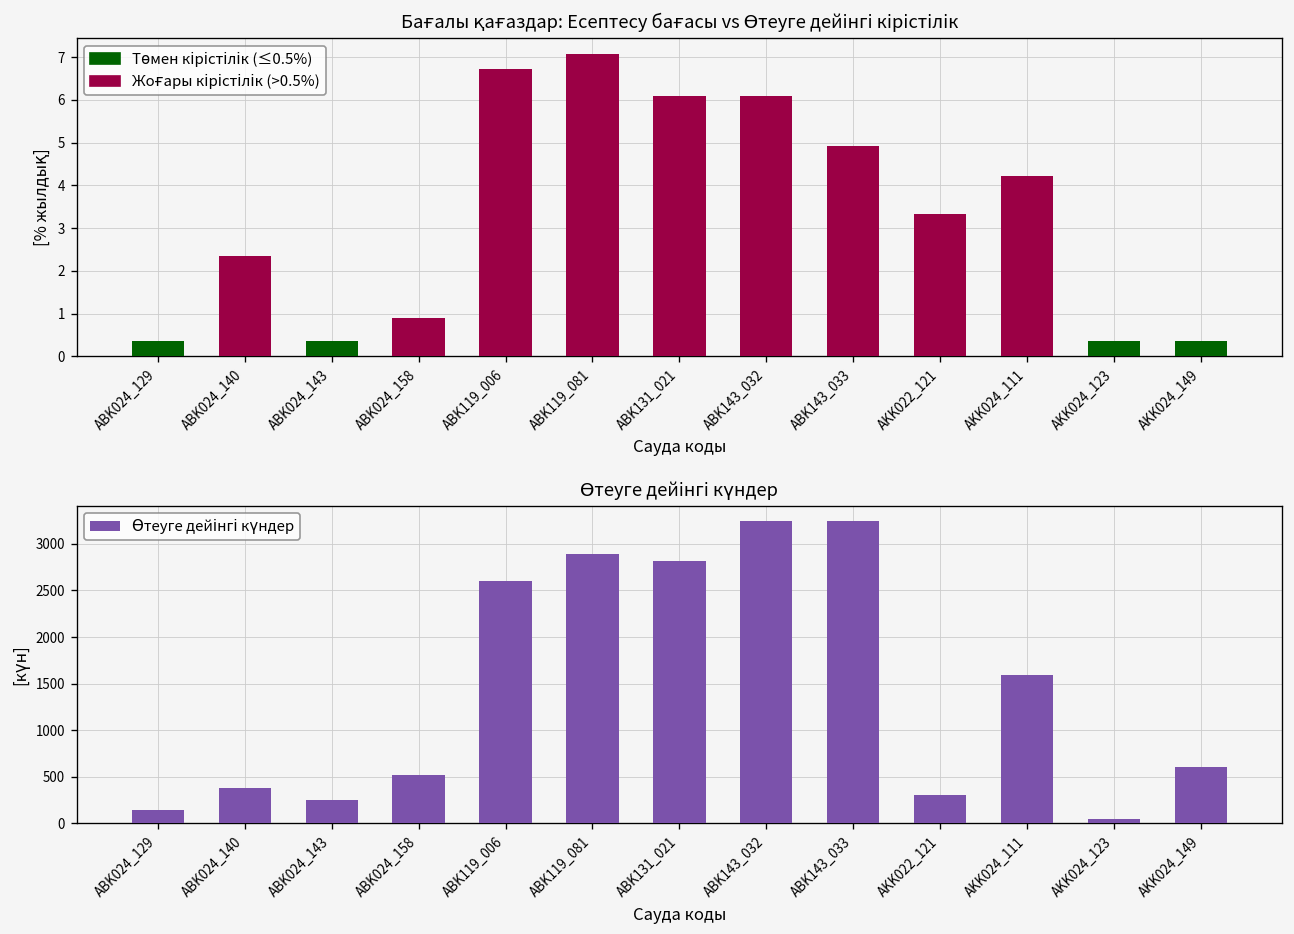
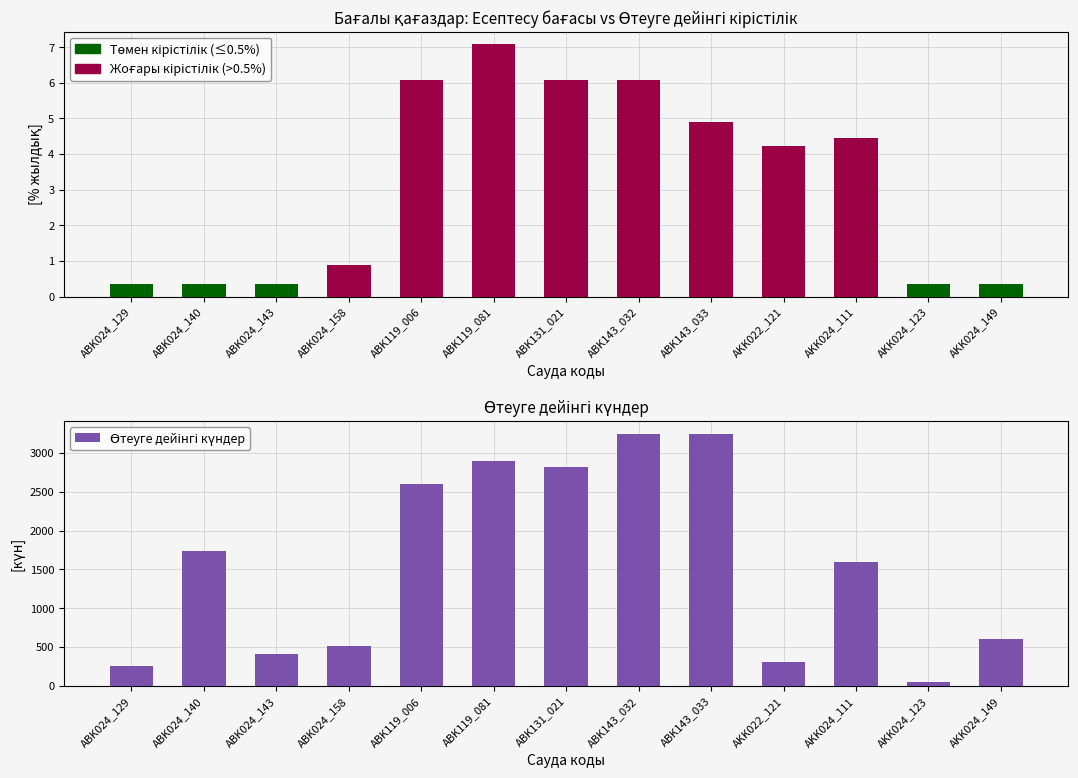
Бағалы қағаздар: Есептесу бағасы vs Өтеуге дейінгі кірістілік, ABK024_140: 2.3 -> 0.4
Бағалы қағаздар: Есептесу бағасы vs Өтеуге дейінгі кірістілік, ABK119_006: 6.7 -> 6.1
Бағалы қағаздар: Есептесу бағасы vs Өтеуге дейінгі кірістілік, AKK022_121: 3.3 -> 4.2
Бағалы қағаздар: Есептесу бағасы vs Өтеуге дейінгі кірістілік, AKK024_111: 4.2 -> 4.5
Өтеуге дейінгі күндер, ABK024_129: 100 -> 300
Өтеуге дейінгі күндер, ABK024_140: 400 -> 1700
Өтеуге дейінгі күндер, ABK024_143: 300 -> 400
